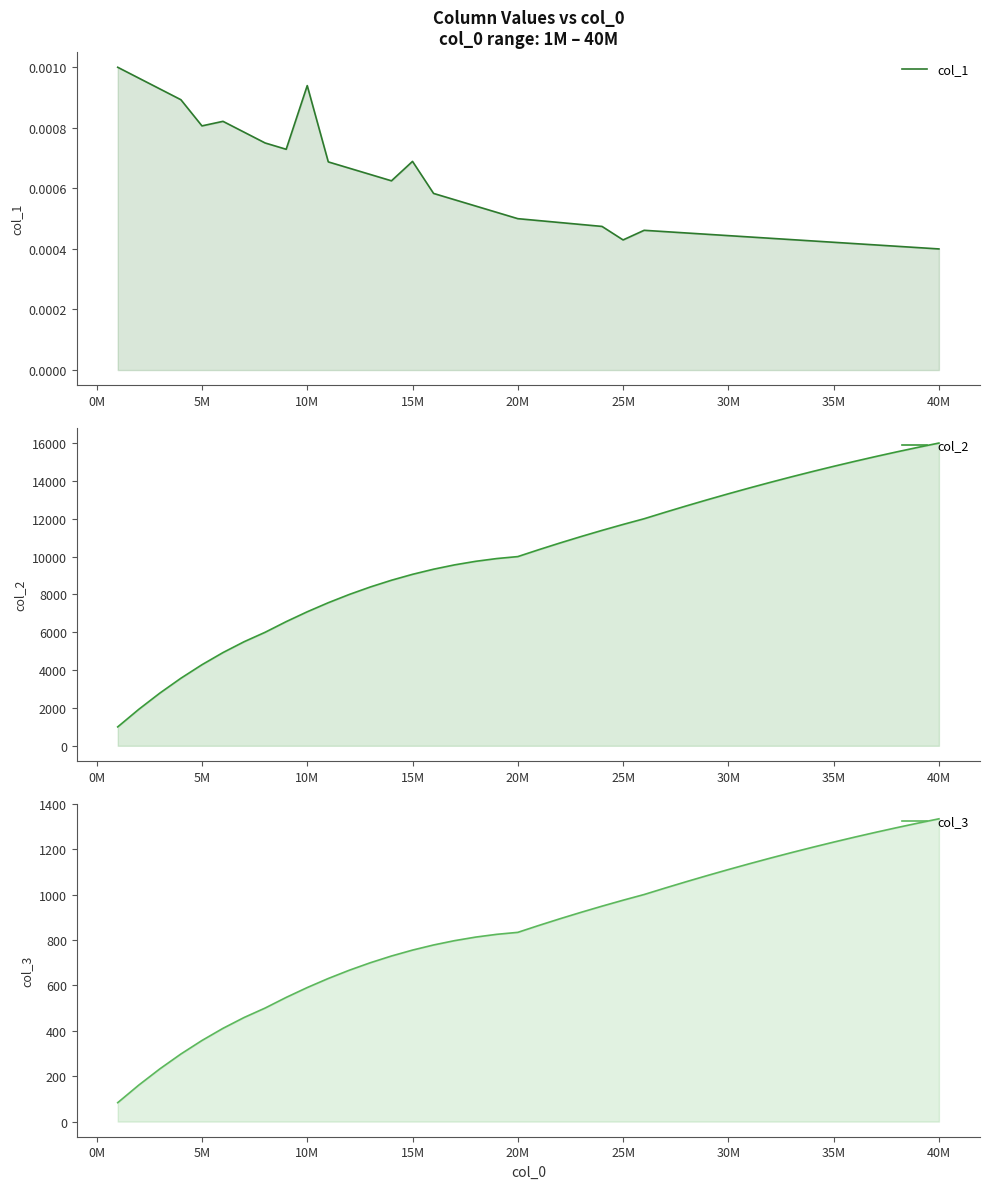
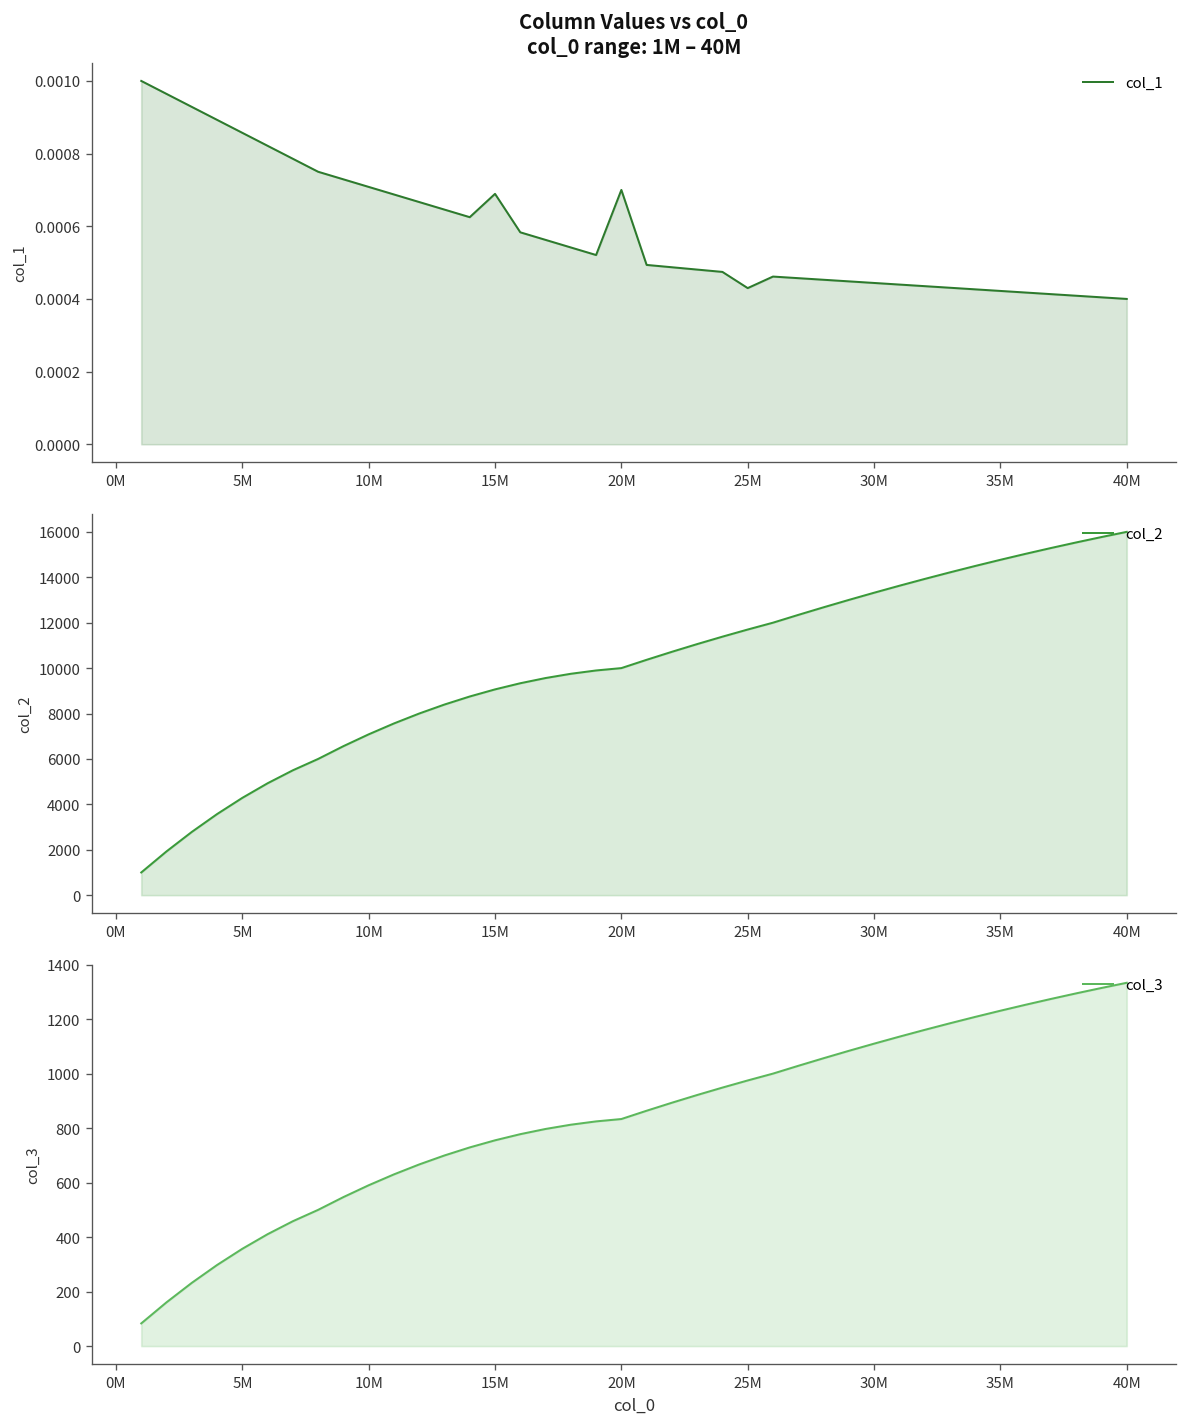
Column Values vs col_0 col_0 range: 1M – 40M, 5M: 0.00081 -> 0.00086
Column Values vs col_0 col_0 range: 1M – 40M, 10M: 0.00094 -> 0.00071
Column Values vs col_0 col_0 range: 1M – 40M, 20M: 0.0005 -> 0.0007
